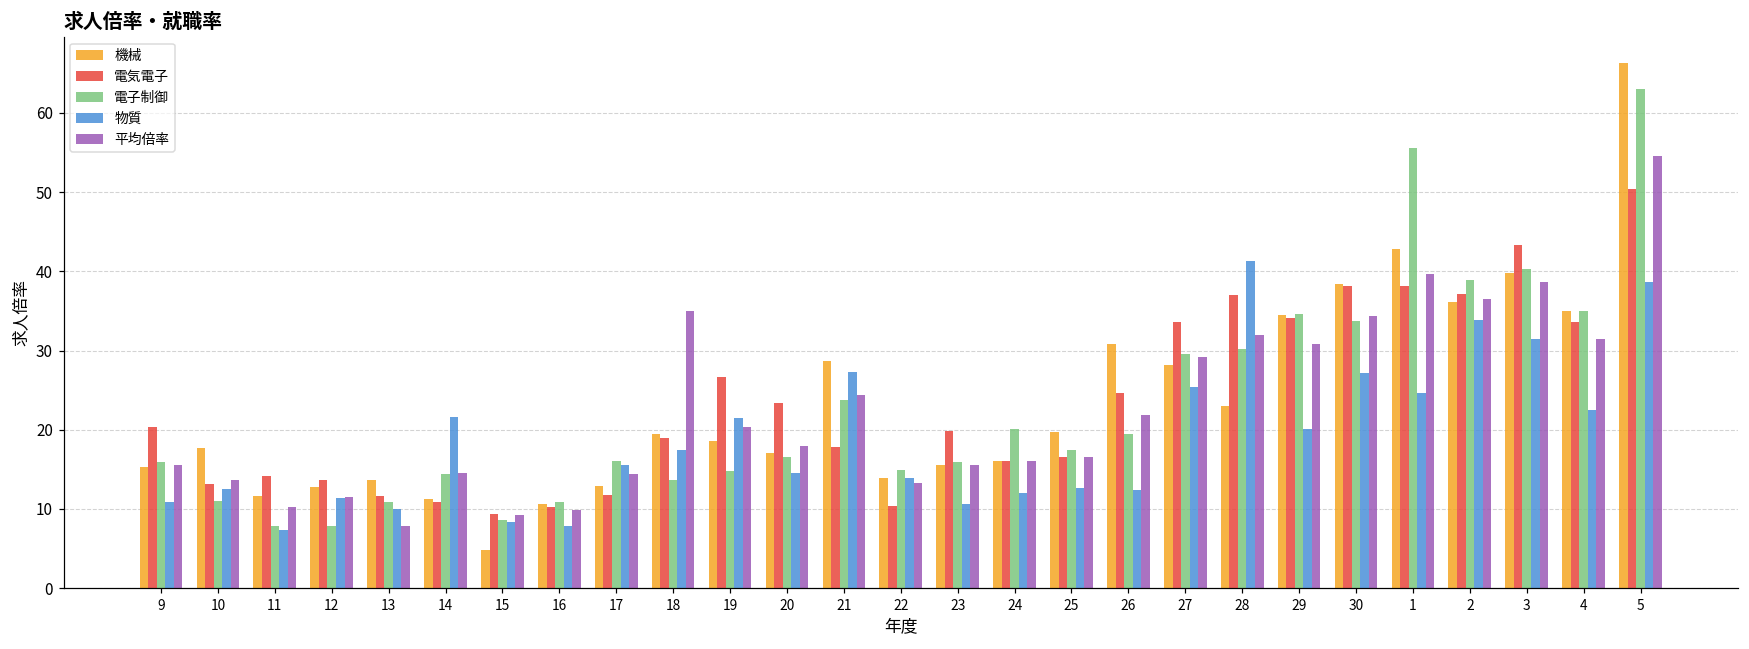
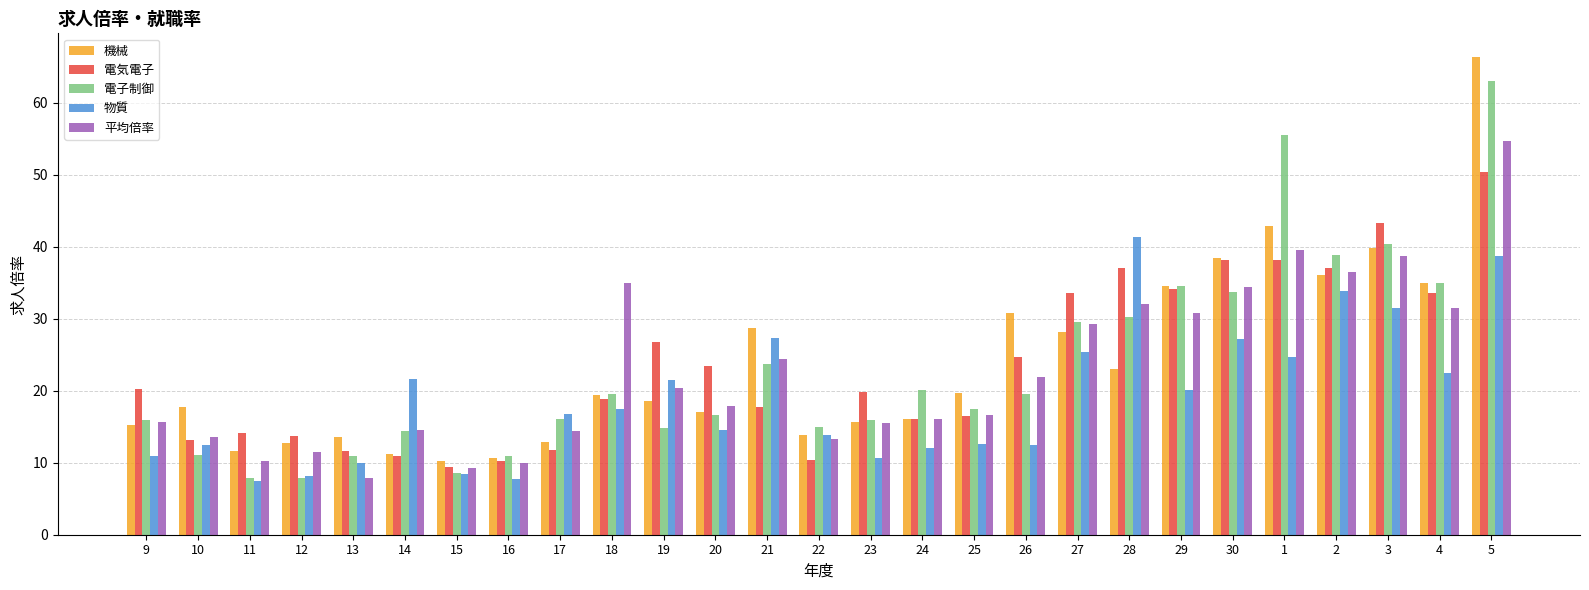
物質, 12: 11 -> 8
機械, 15: 5 -> 10
物質, 17: 16 -> 17
電子制御, 18: 14 -> 20
